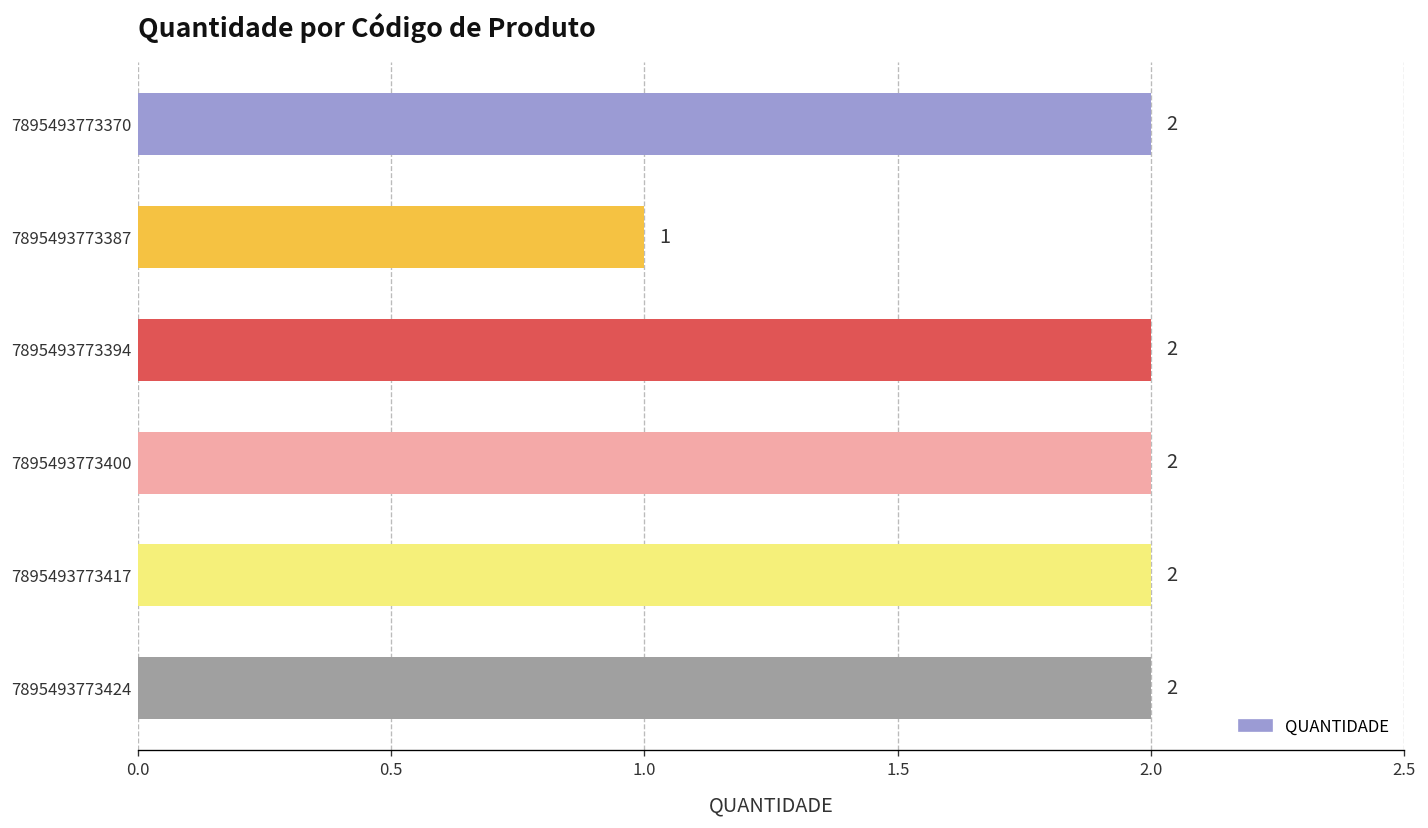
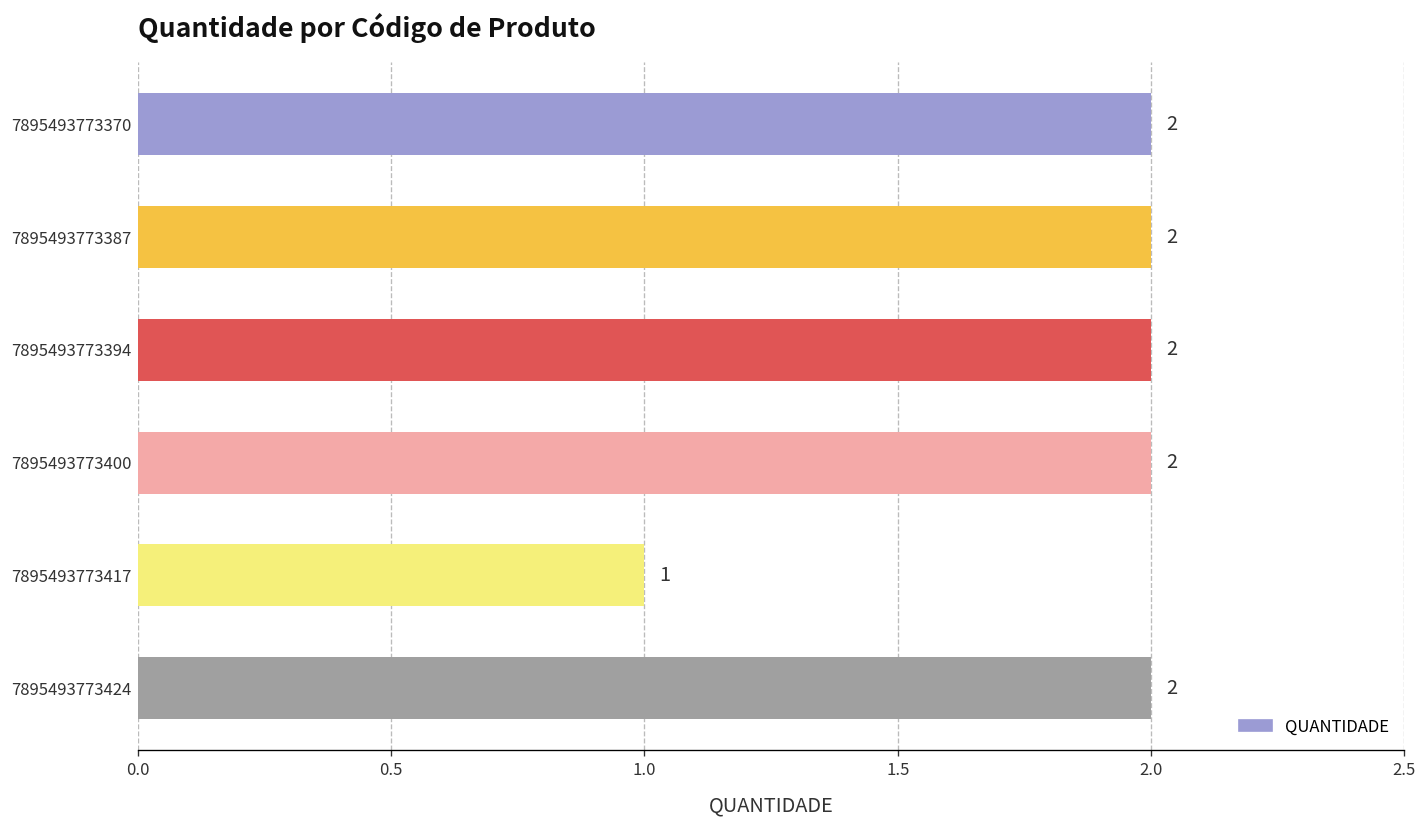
7895493773387: 1 -> 2
7895493773417: 2 -> 1
